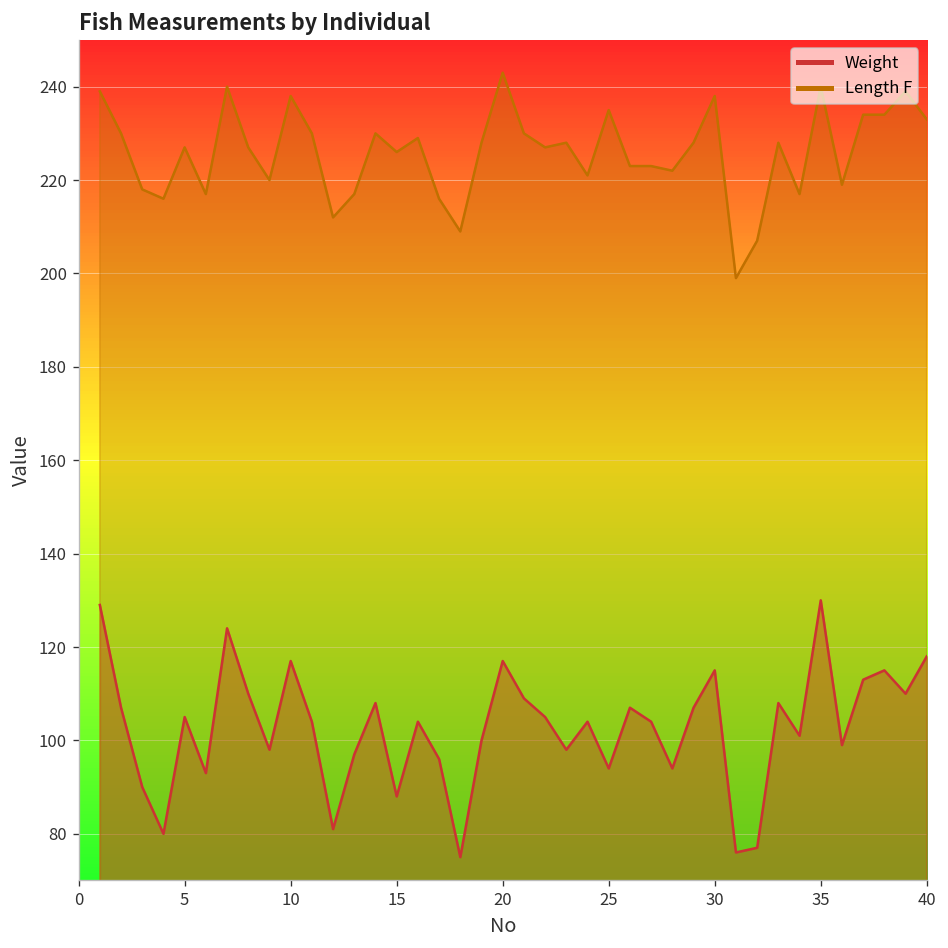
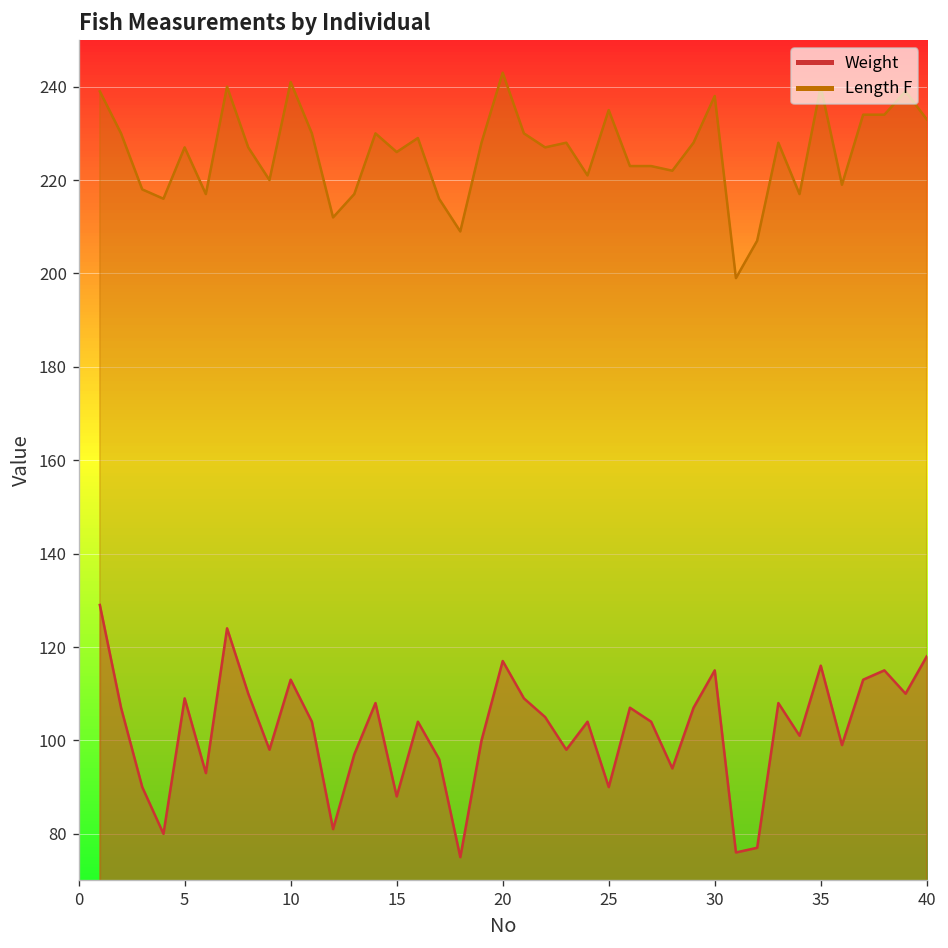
Weight, 5: 105 -> 109
Weight, 10: 117 -> 113
Length F, 10: 238 -> 241
Weight, 25: 94 -> 90
Weight, 35: 130 -> 116
